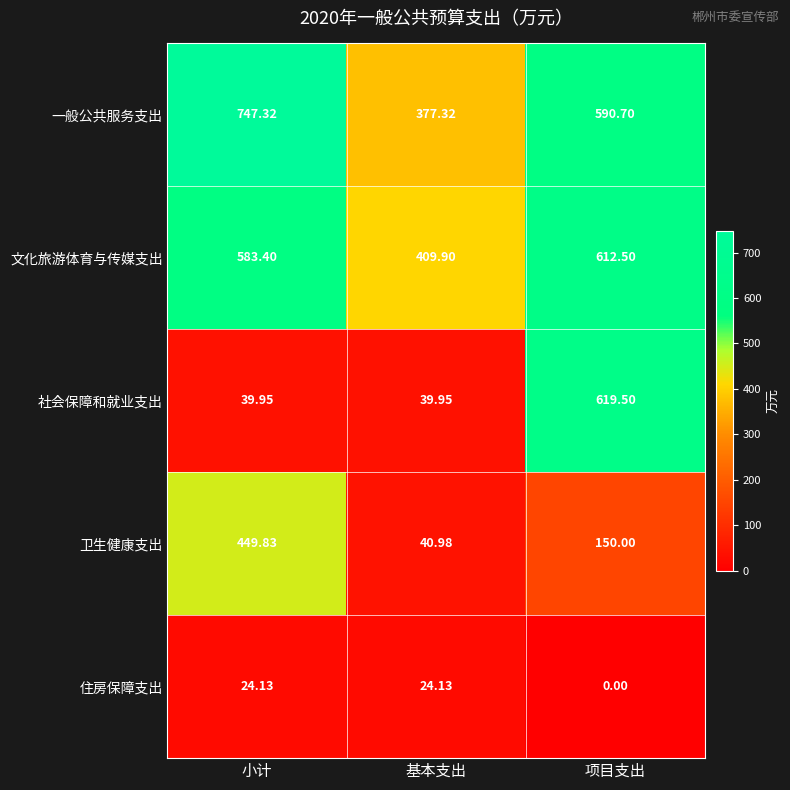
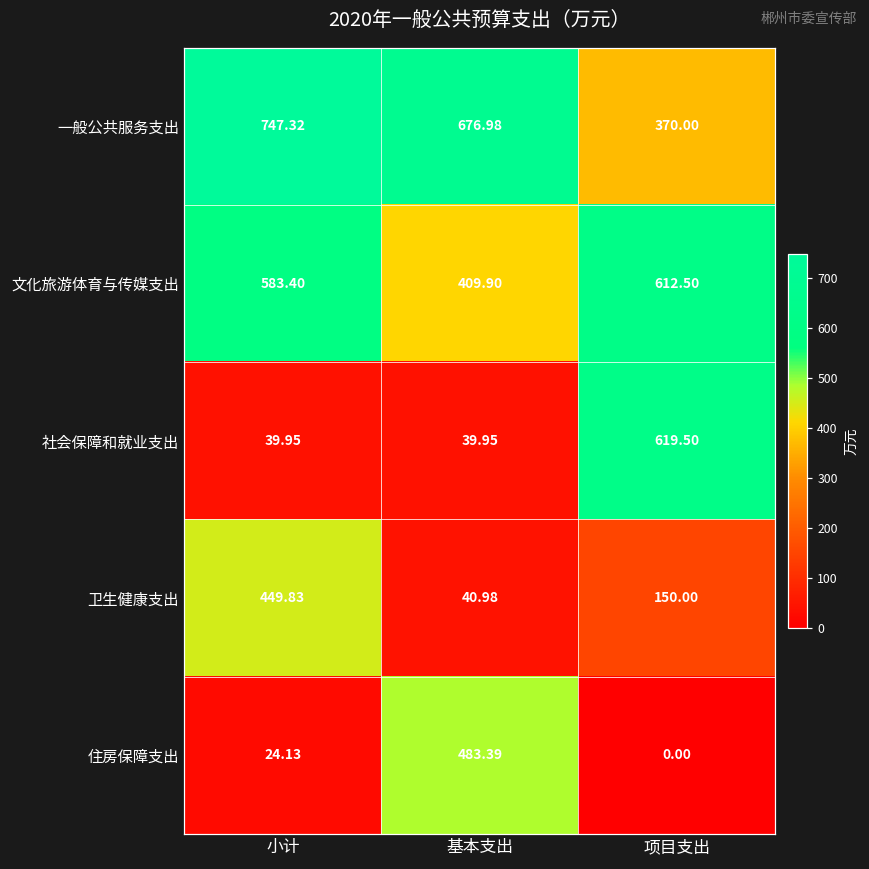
一般公共服务支出, 基本支出: 377.32 -> 676.98
一般公共服务支出, 项目支出: 590.70 -> 370.00
住房保障支出, 基本支出: 24.13 -> 483.39
